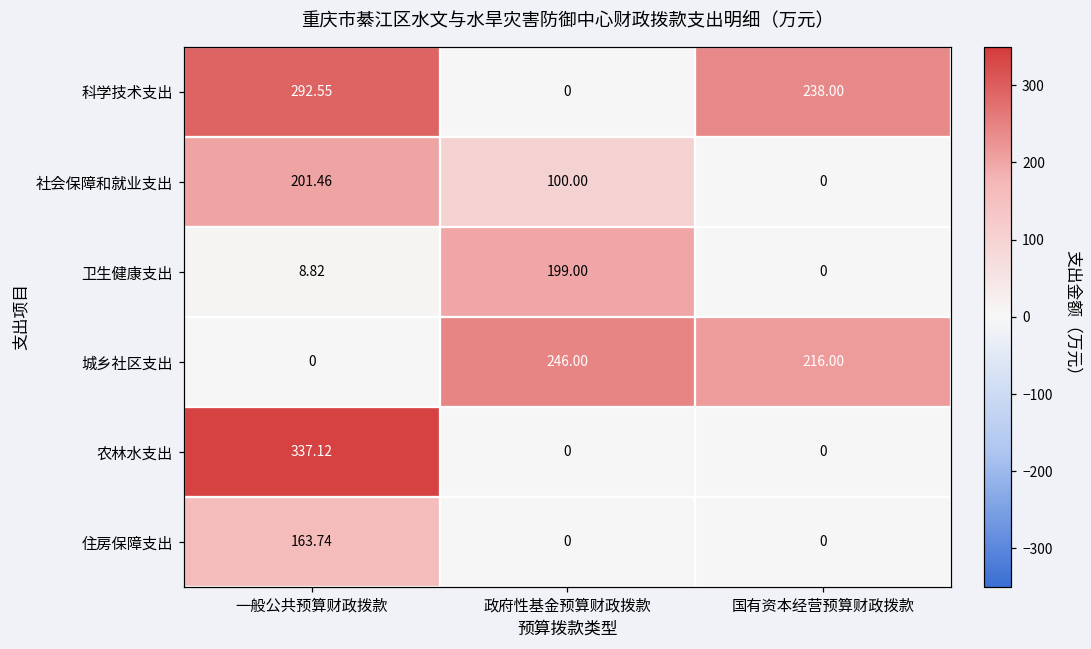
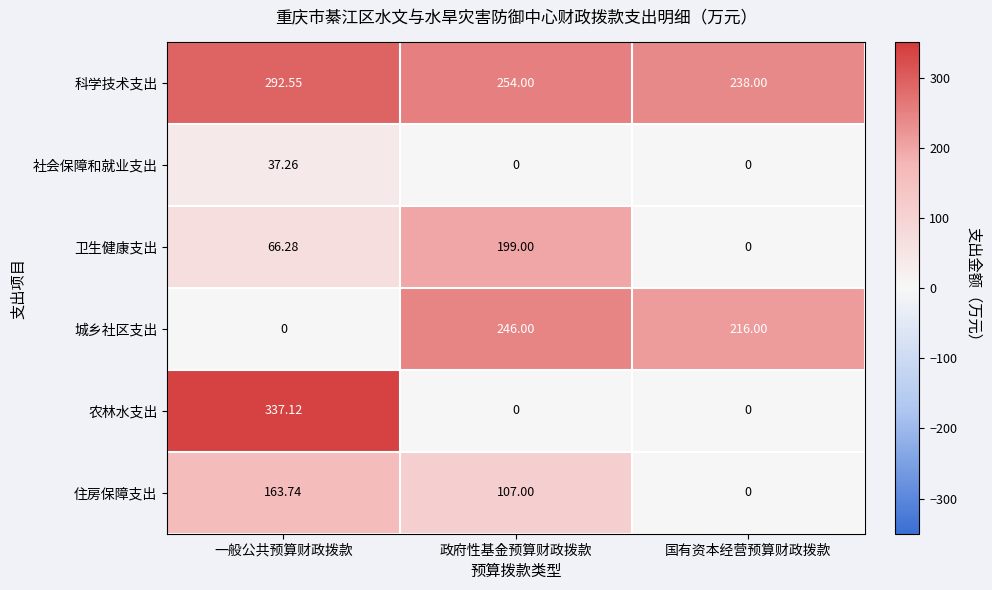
科学技术支出, 政府性基金预算财政拨款: 0 -> 254.00
社会保障和就业支出, 一般公共预算财政拨款: 201.46 -> 37.26
社会保障和就业支出, 政府性基金预算财政拨款: 100.00 -> 0
卫生健康支出, 一般公共预算财政拨款: 8.82 -> 66.28
住房保障支出, 政府性基金预算财政拨款: 0 -> 107.00
